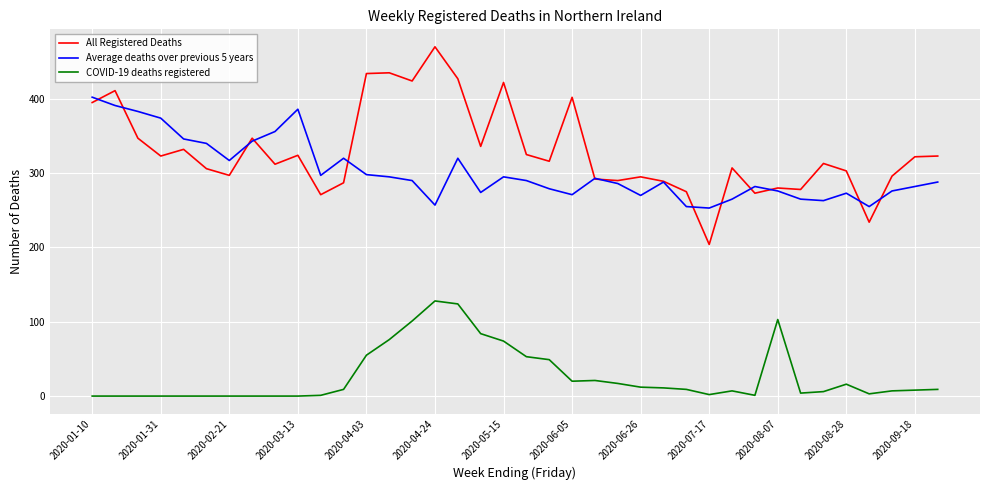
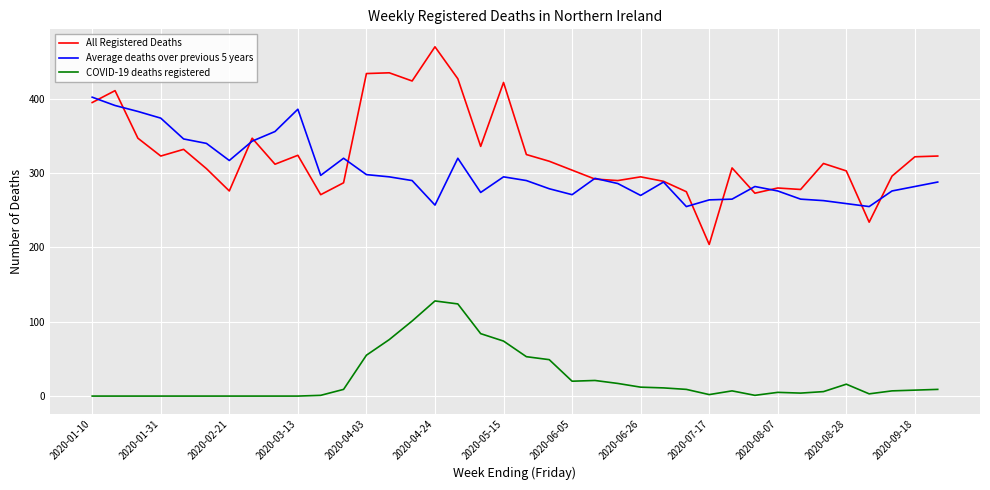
All Registered Deaths, 2020-02-21: 300 -> 280
All Registered Deaths, 2020-06-05: 400 -> 300
Average deaths over previous 5 years, 2020-07-17: 250 -> 260
COVID-19 deaths registered, 2020-08-07: 100 -> 10
Average deaths over previous 5 years, 2020-08-28: 270 -> 260
